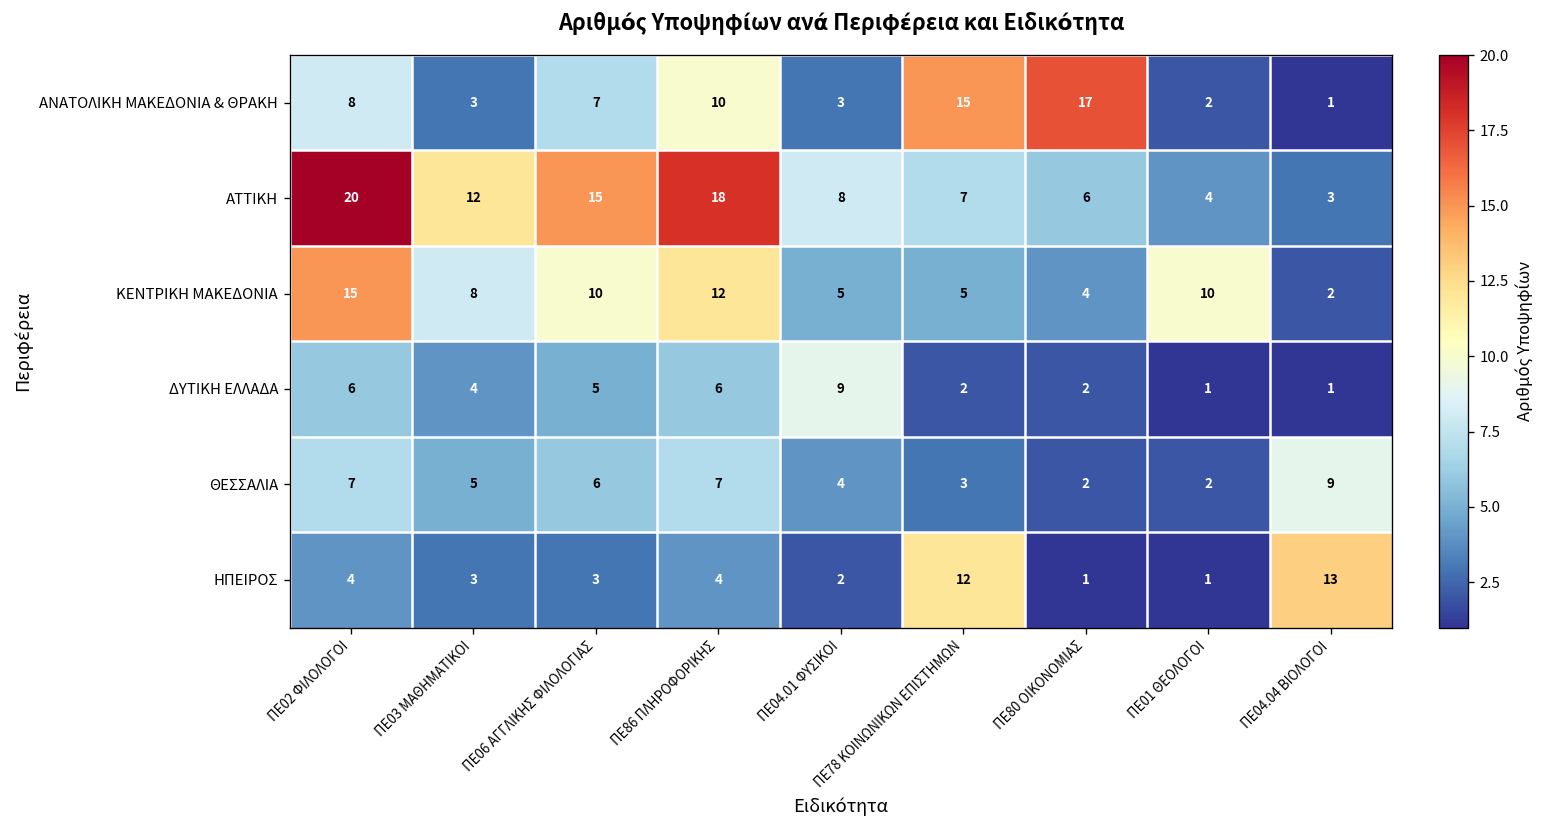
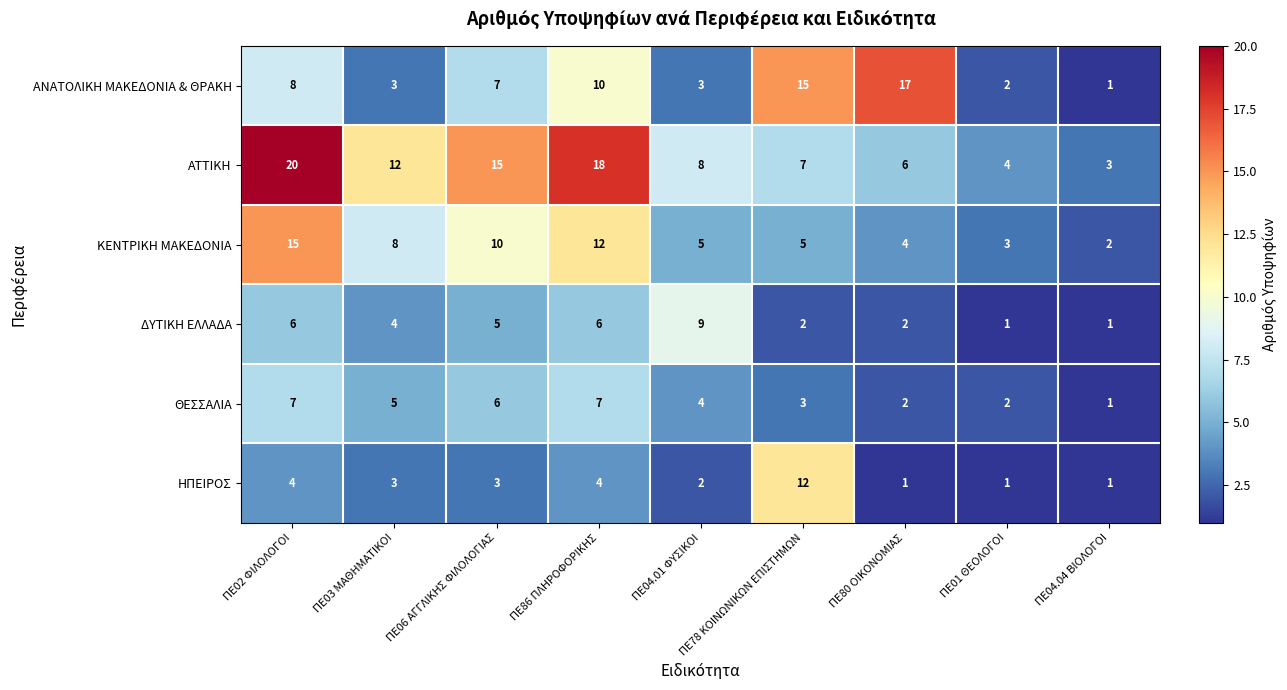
ΚΕΝΤΡΙΚΗ ΜΑΚΕΔΟΝΙΑ, ΠΕ01 ΘΕΟΛΟΓΟΙ: 10 -> 3
ΘΕΣΣΑΛΙΑ, ΠΕ04.04 ΒΙΟΛΟΓΟΙ: 9 -> 1
ΗΠΕΙΡΟΣ, ΠΕ04.04 ΒΙΟΛΟΓΟΙ: 13 -> 1
